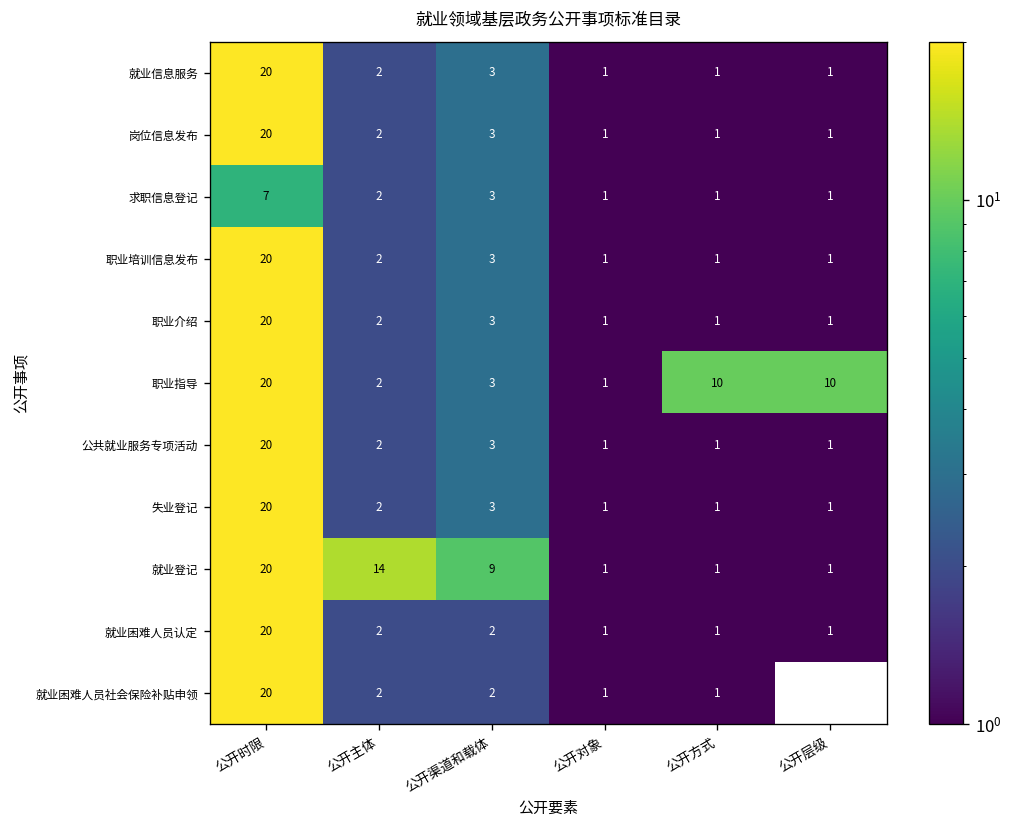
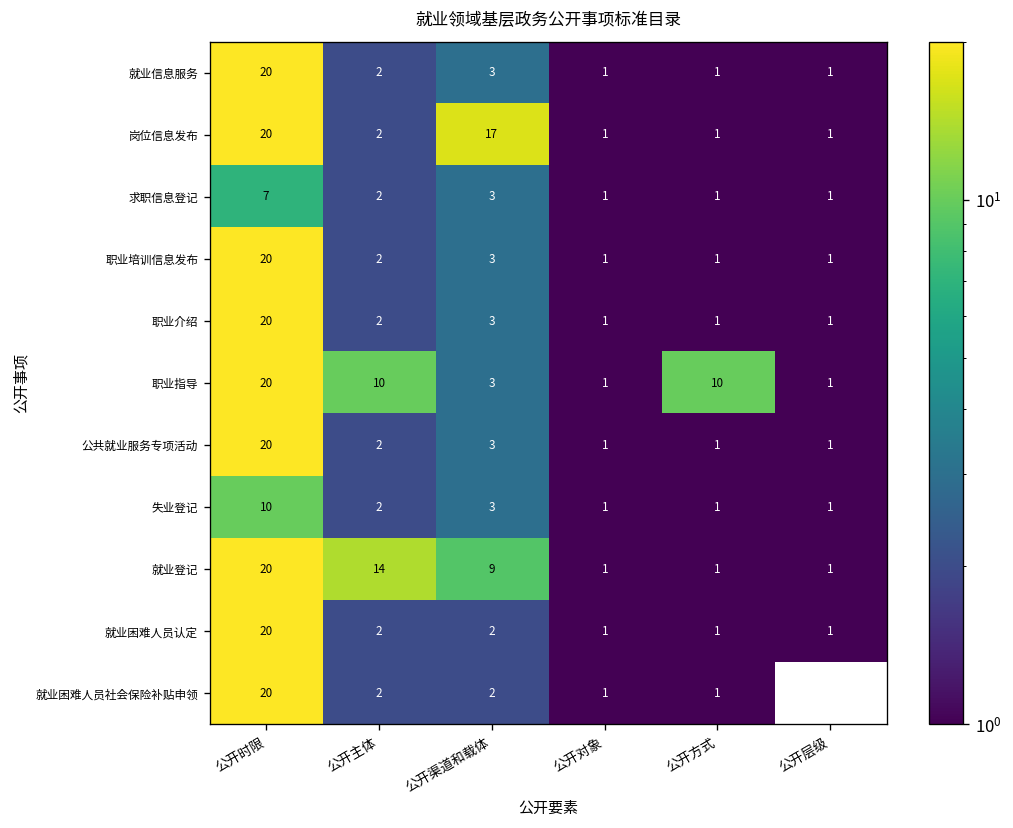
岗位信息发布, 公开渠道和载体: 3 -> 17
职业指导, 公开主体: 2 -> 10
职业指导, 公开层级: 10 -> 1
失业登记, 公开时限: 20 -> 10
